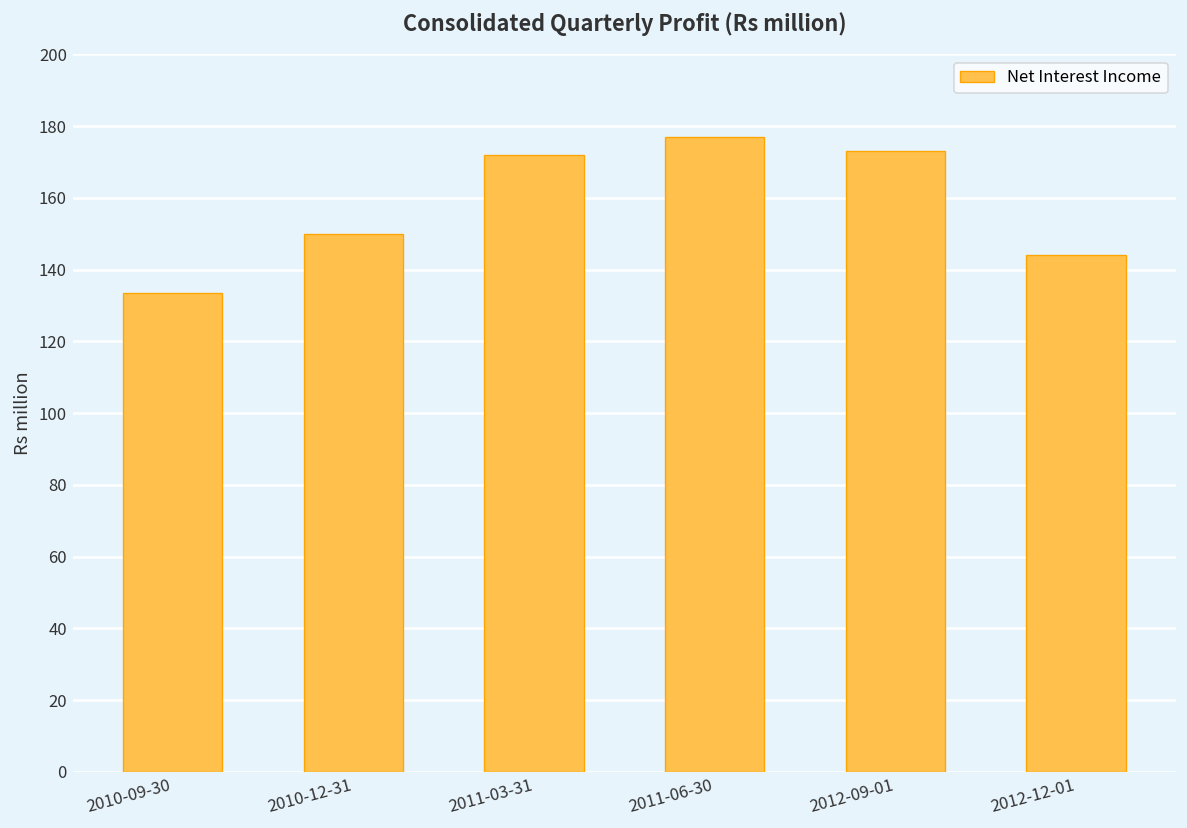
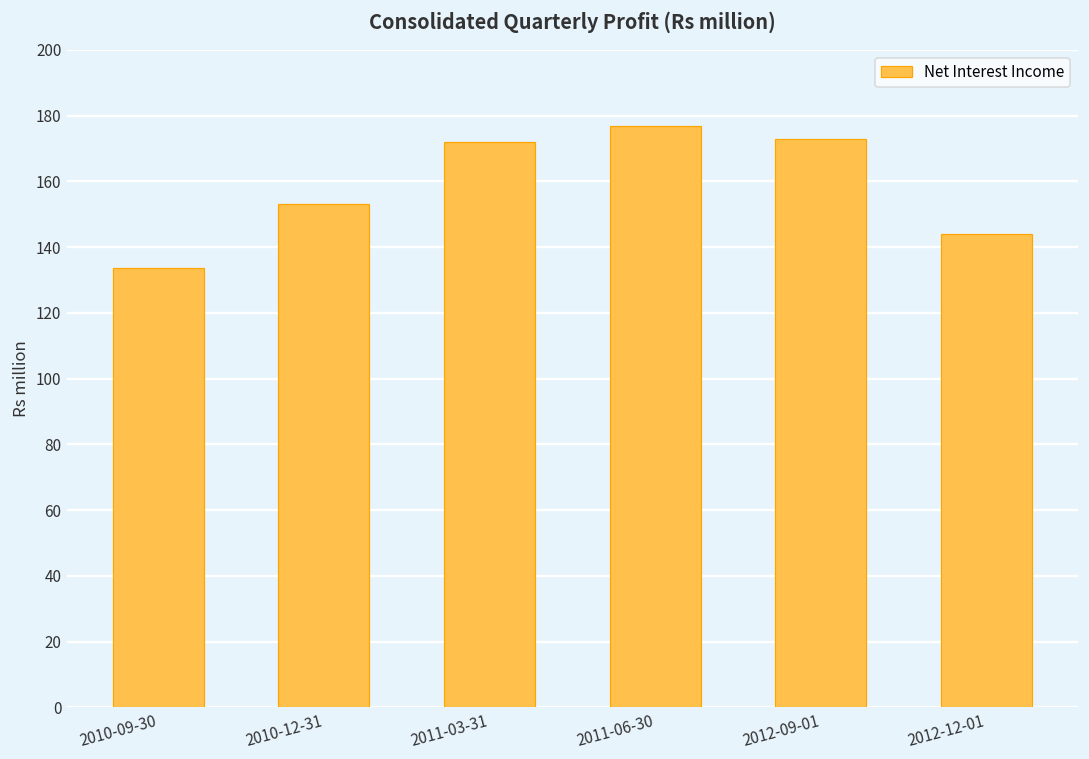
2010-12-31: 150 -> 153
